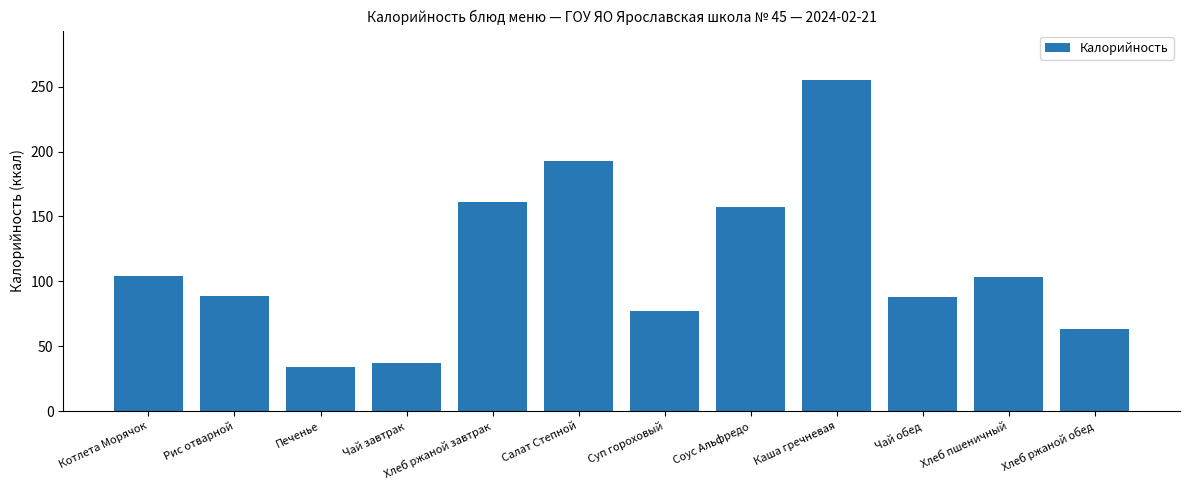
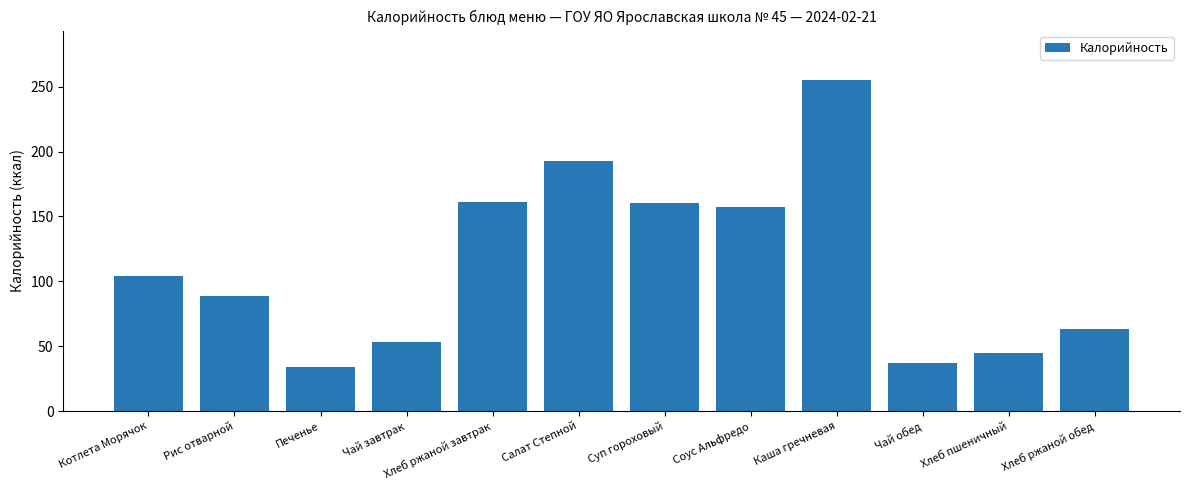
Чай завтрак: 37 -> 53
Суп гороховый: 77 -> 160
Чай обед: 88 -> 37
Хлеб пшеничный: 103 -> 45
